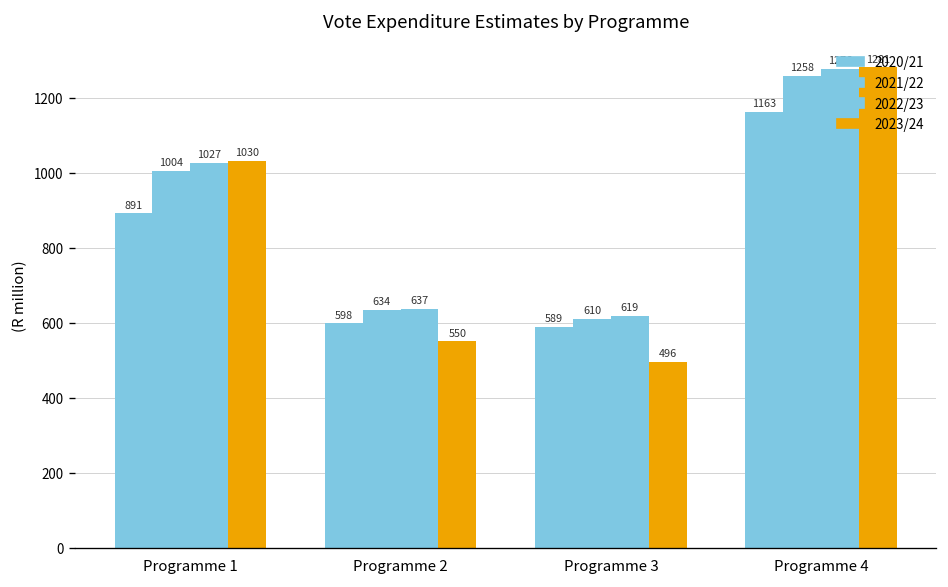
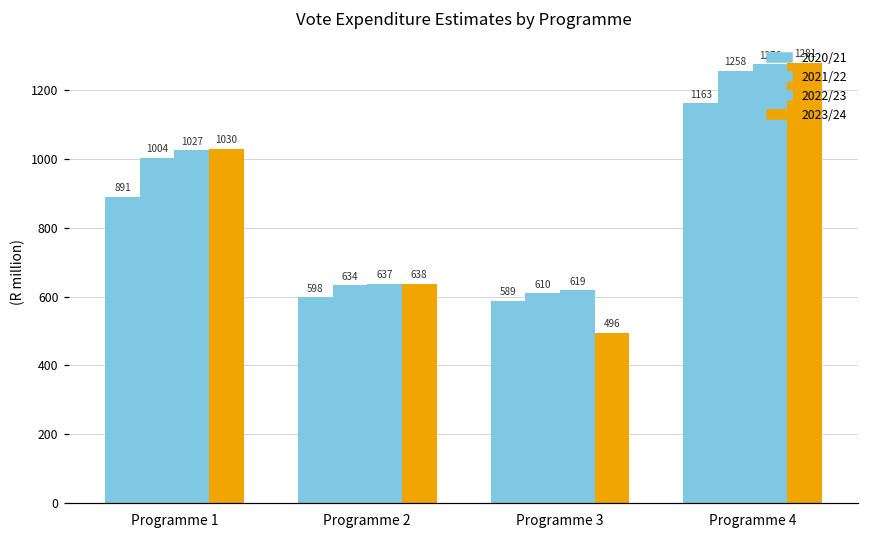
2023/24, Programme 2: 550 -> 638
